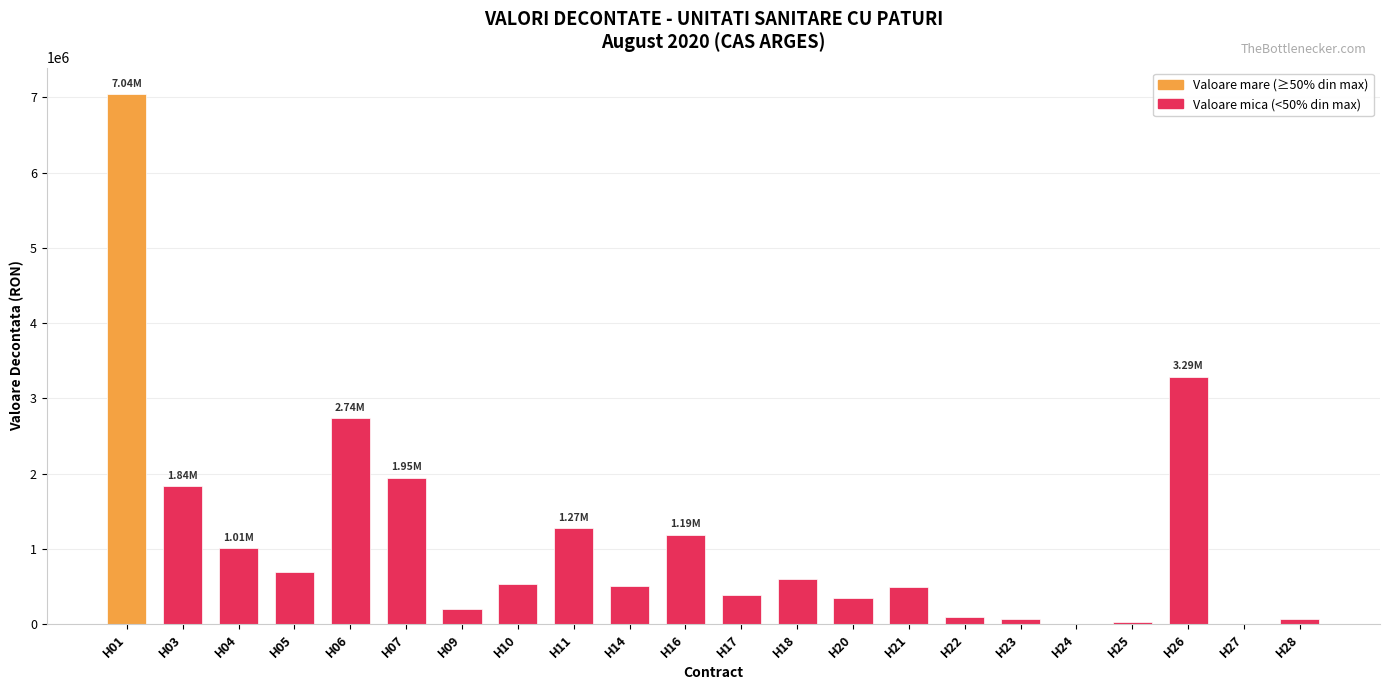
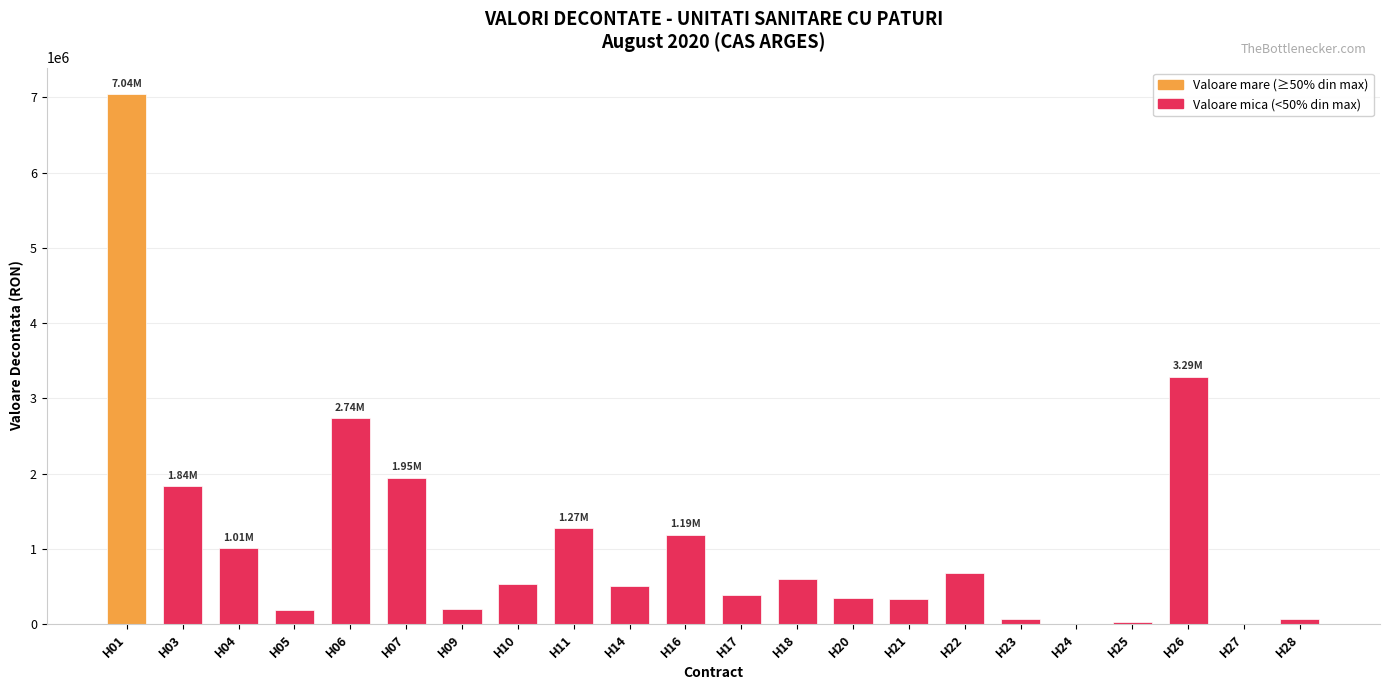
H05: 700000 -> 200000
H21: 500000 -> 300000
H22: 100000 -> 700000
